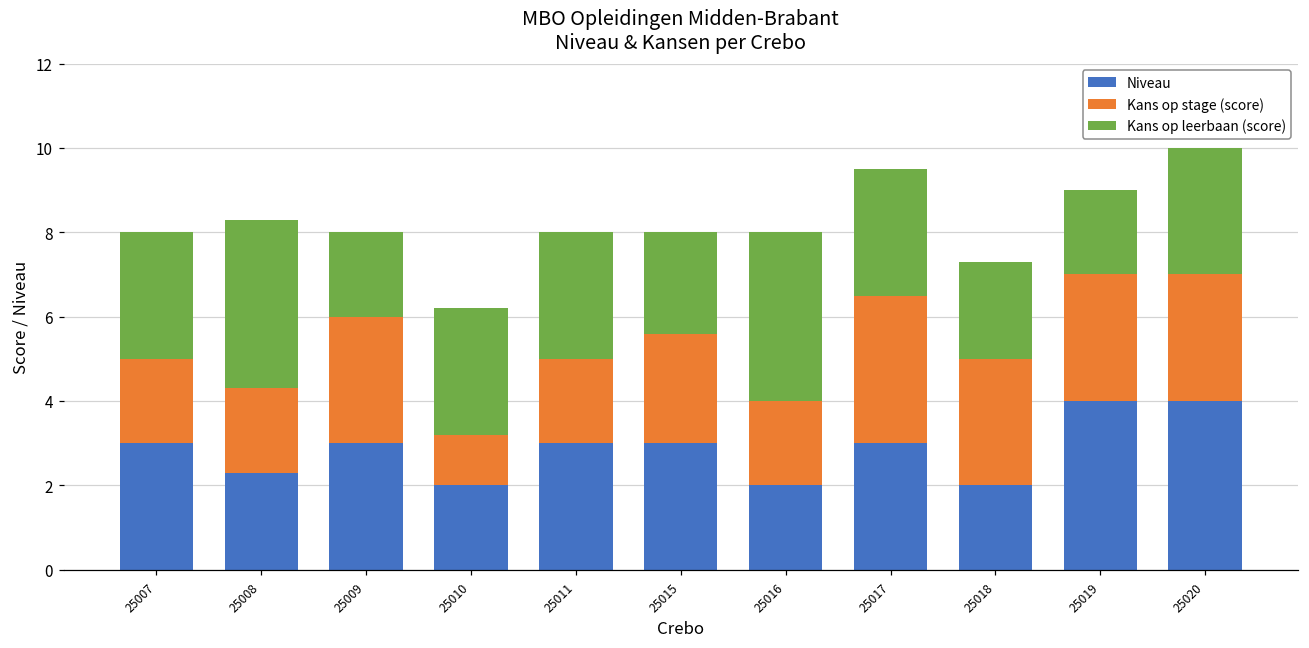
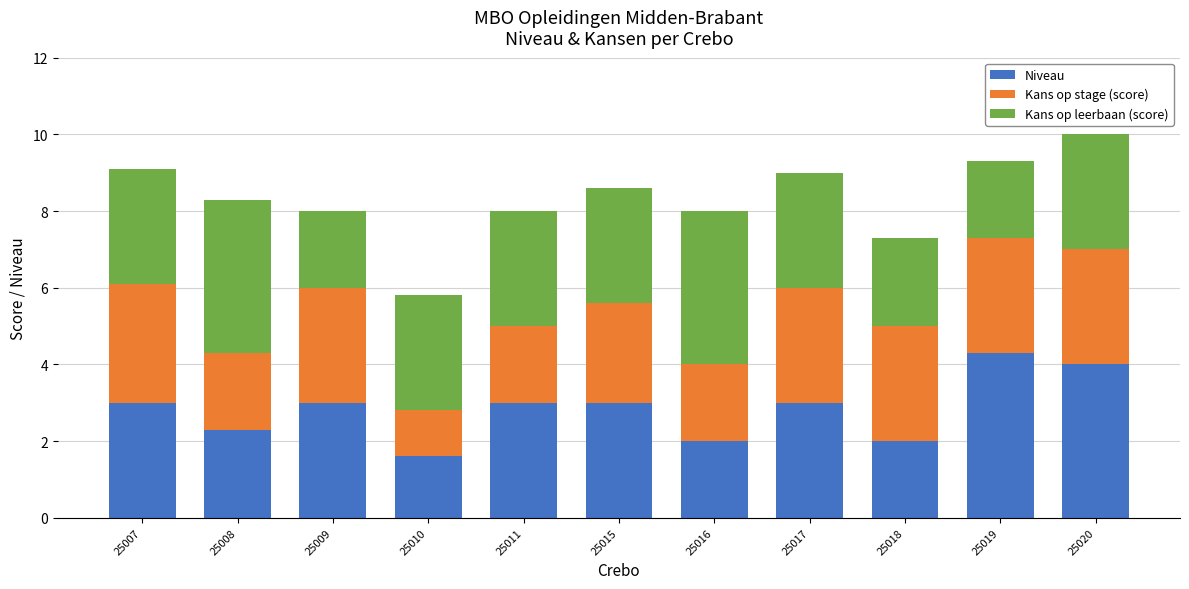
Kans op stage (score), 25007: 2.0 -> 3.1
Niveau, 25010: 2.0 -> 1.6
Kans op leerbaan (score), 25015: 2.4 -> 3.0
Kans op stage (score), 25017: 3.5 -> 3.0
Niveau, 25019: 4.0 -> 4.3
